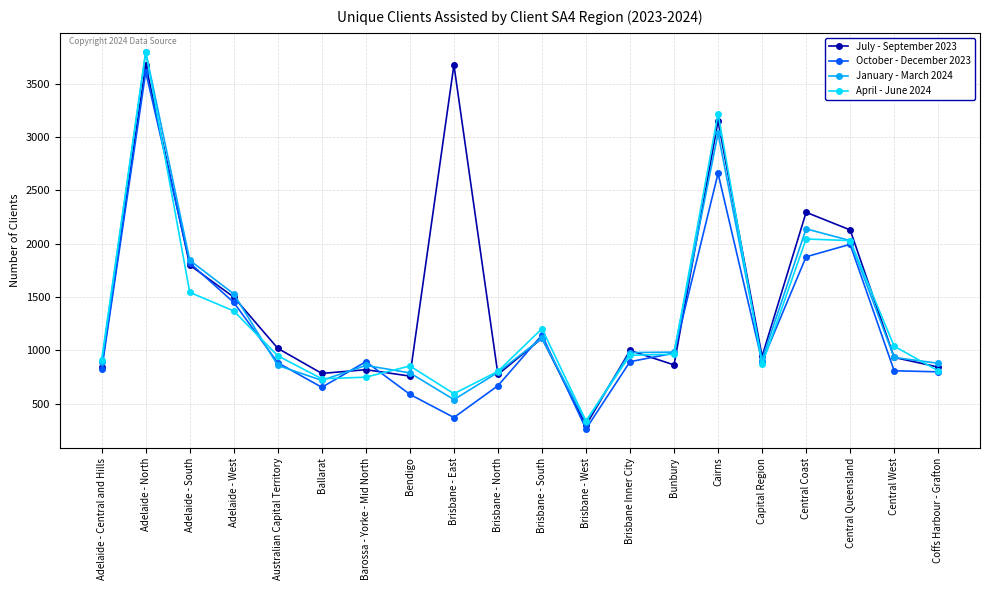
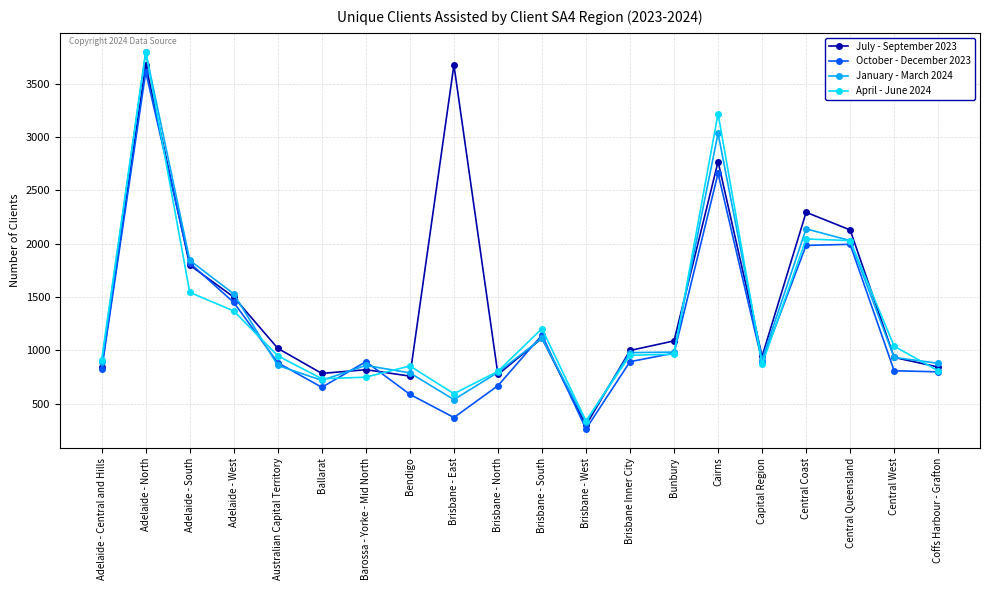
July - September 2023, Bunbury: 870 -> 1090
July - September 2023, Cairns: 3150 -> 2770
October - December 2023, Central Coast: 1880 -> 1990
